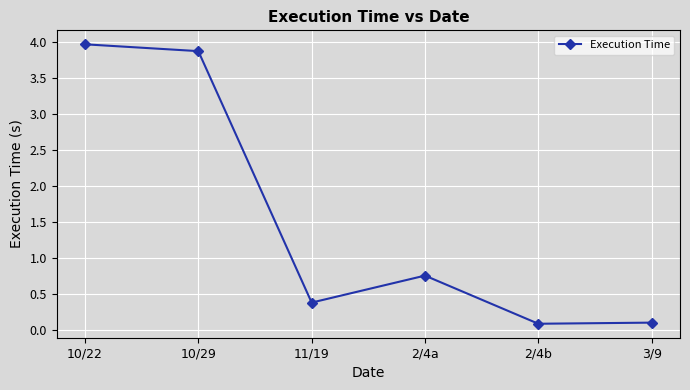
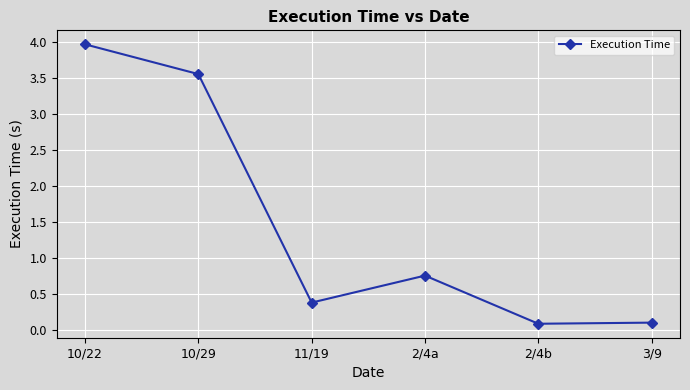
10/29: 3.9 -> 3.6
